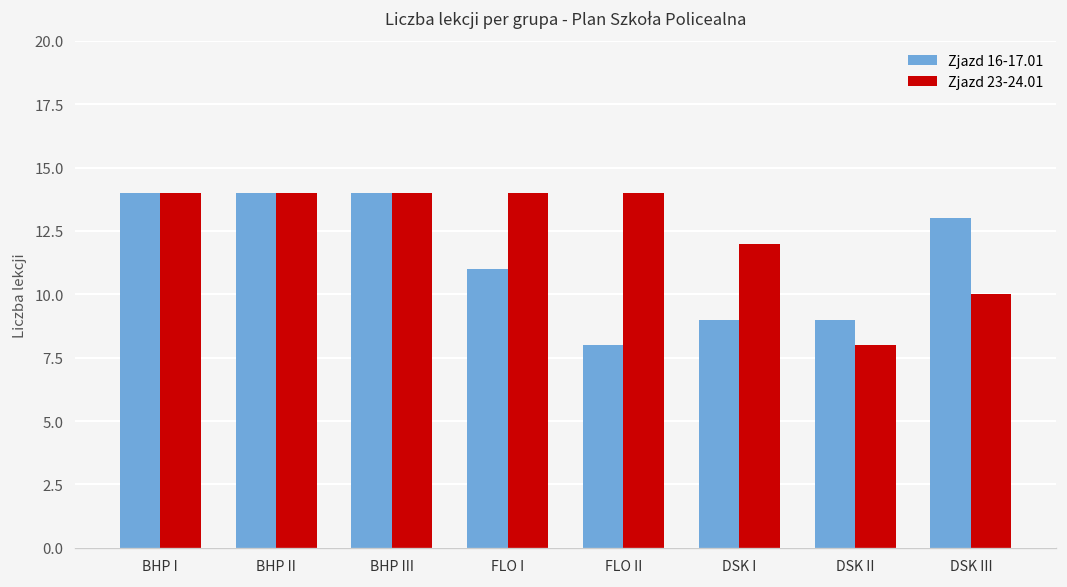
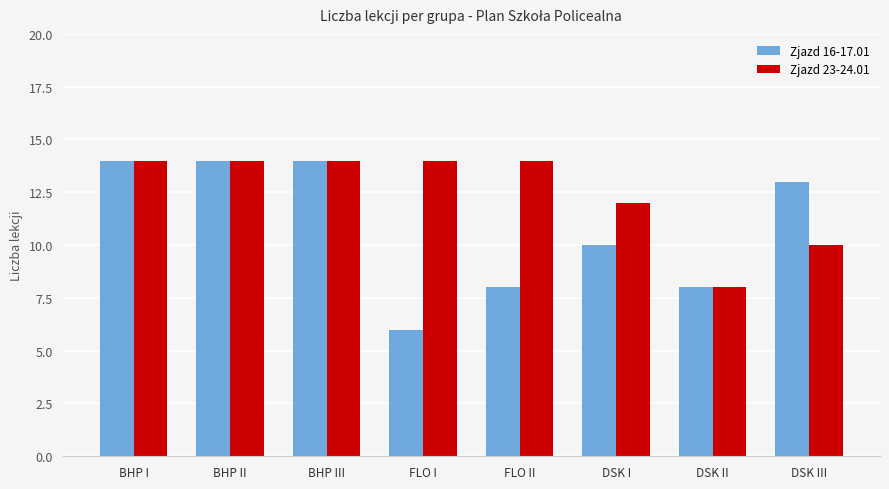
Zjazd 16-17.01, FLO I: 11 -> 6
Zjazd 16-17.01, DSK I: 9 -> 10
Zjazd 16-17.01, DSK II: 9 -> 8
